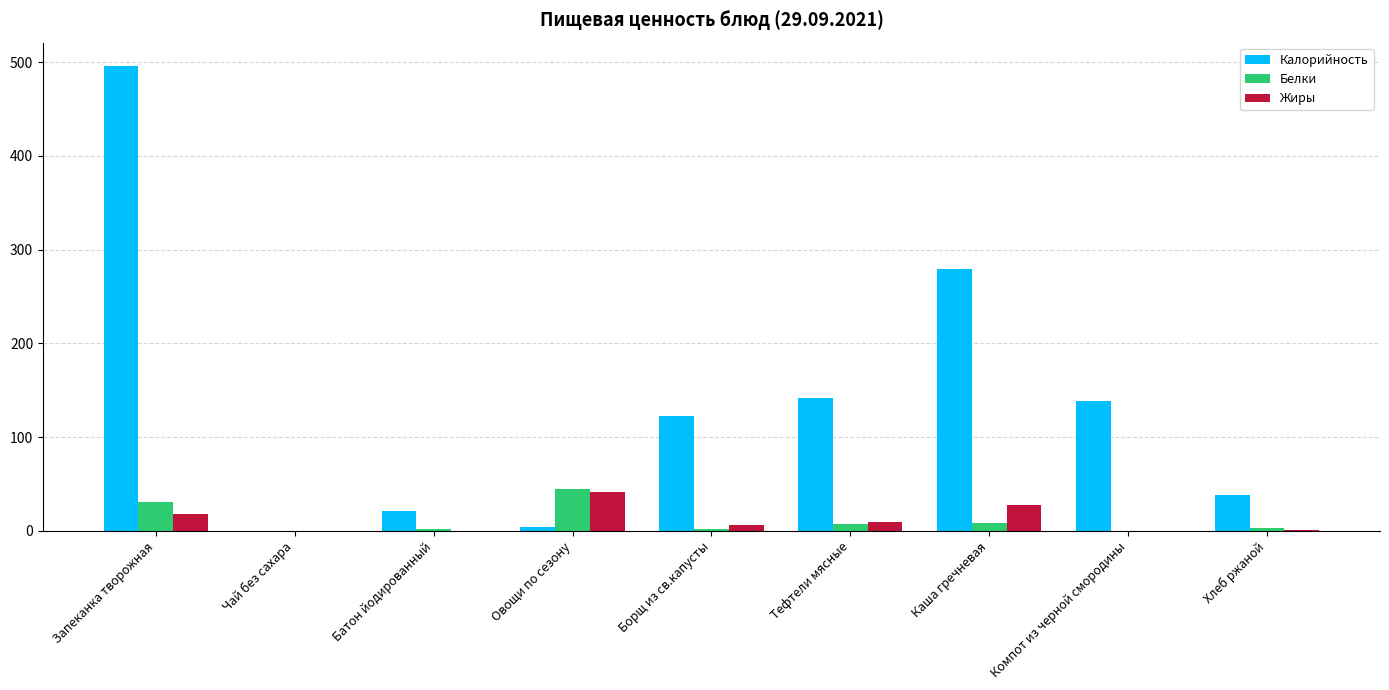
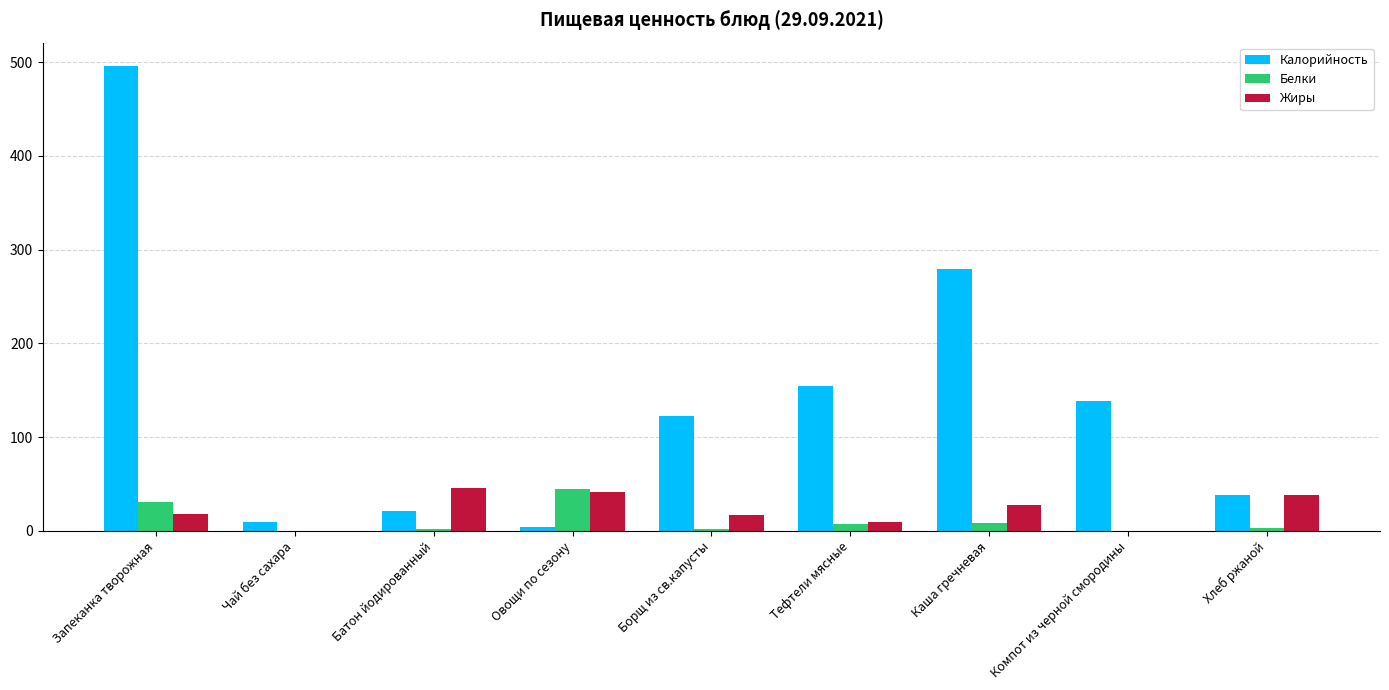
Калорийность, Чай без сахара: 0 -> 10
Жиры, Батон йодированный: 0 -> 50
Жиры, Борщ из св.капусты: 10 -> 20
Калорийность, Тефтели мясные: 140 -> 150
Жиры, Хлеб ржаной: 0 -> 40
